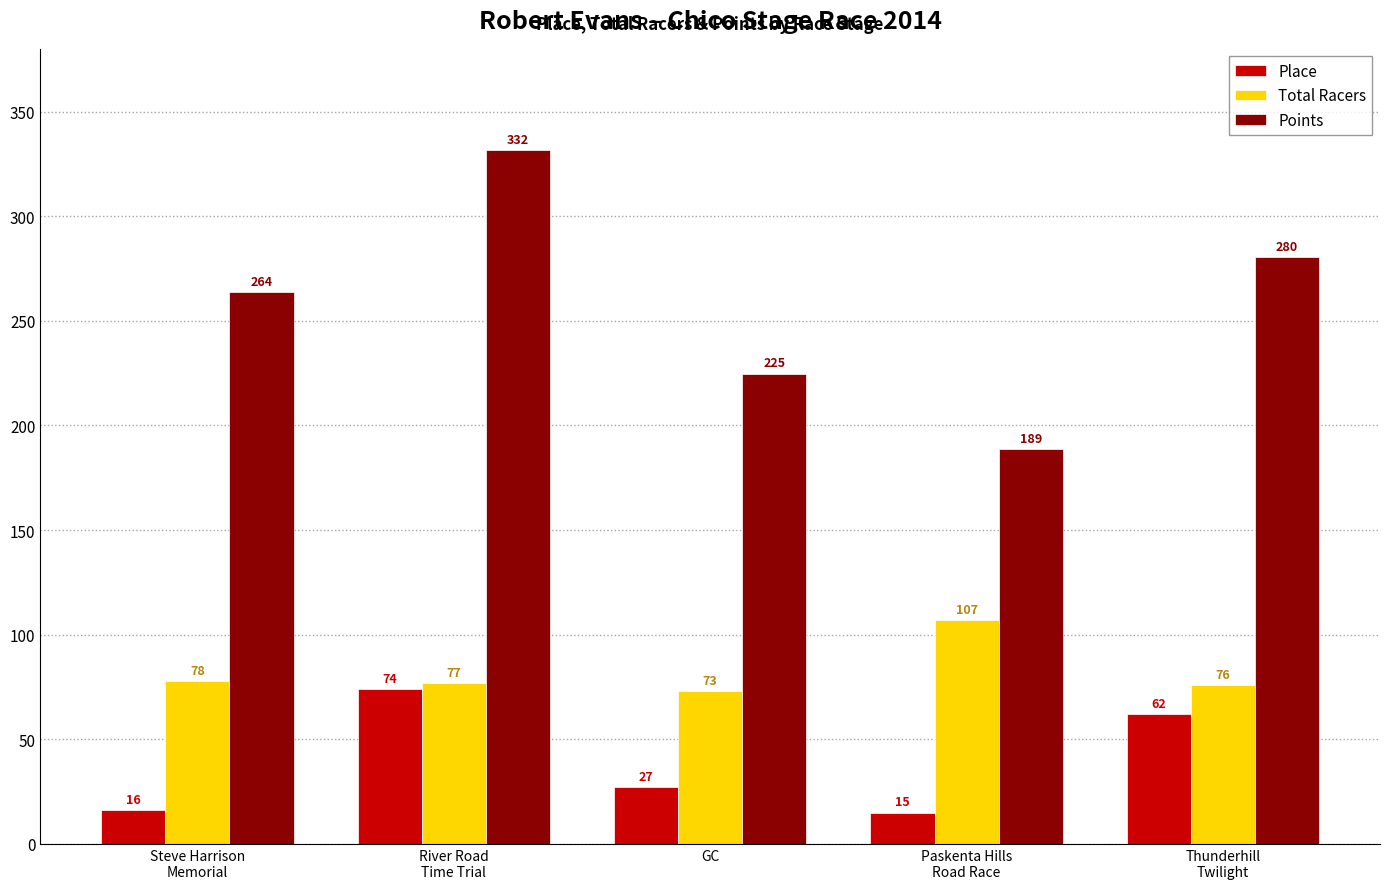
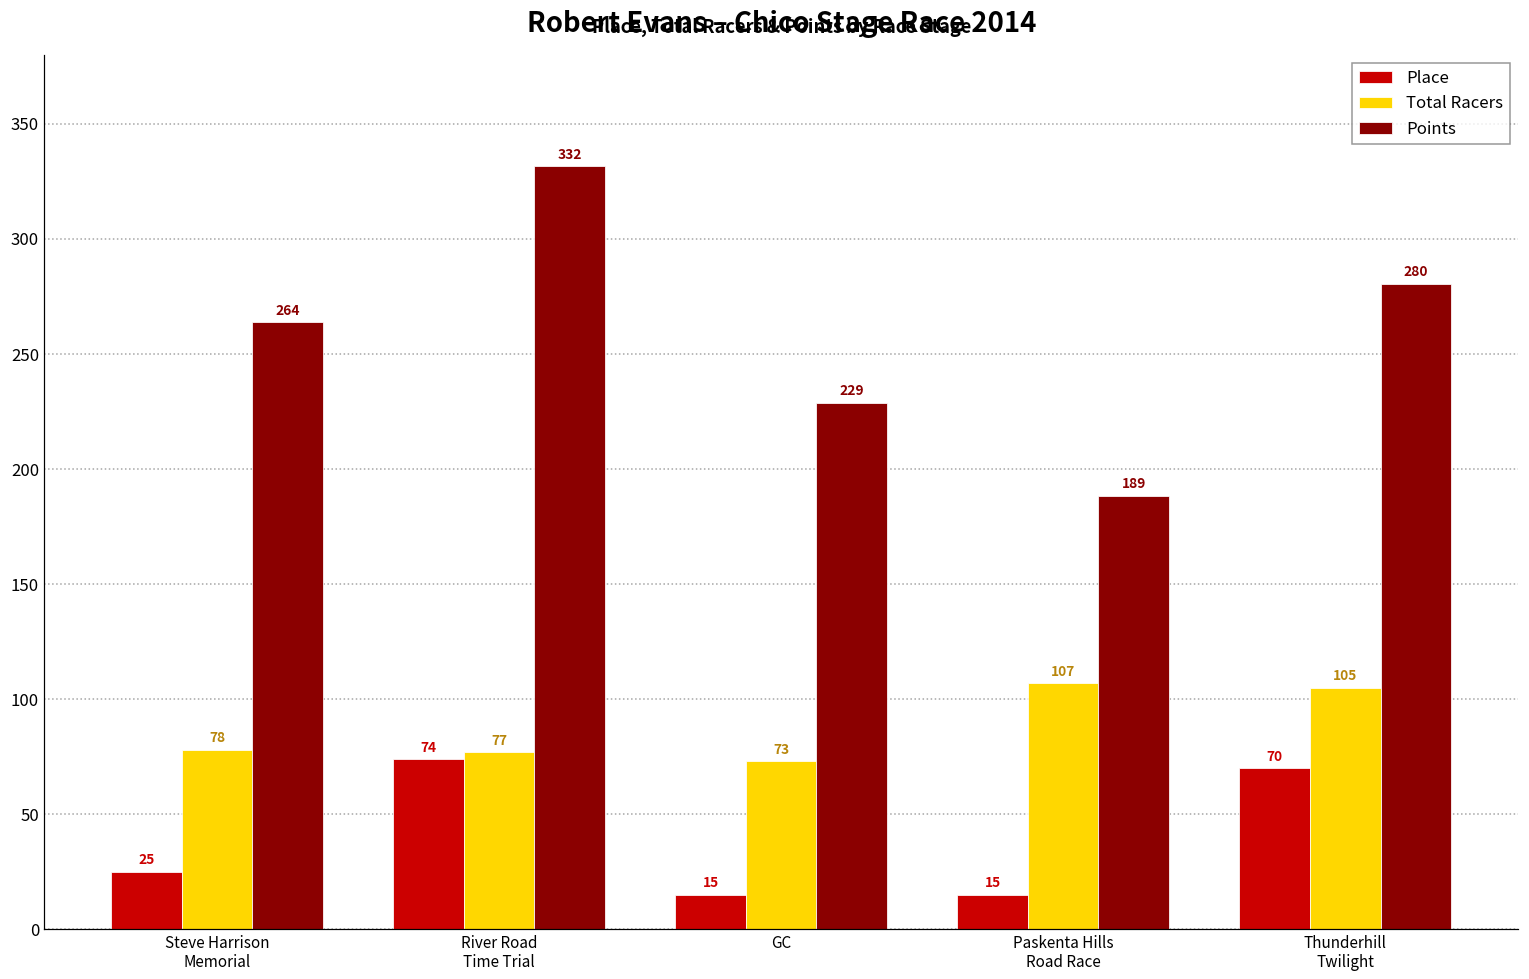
Place, Steve Harrison Memorial: 16 -> 25
Place, GC: 27 -> 15
Points, GC: 225 -> 229
Place, Thunderhill Twilight: 62 -> 70
Total Racers, Thunderhill Twilight: 76 -> 105
